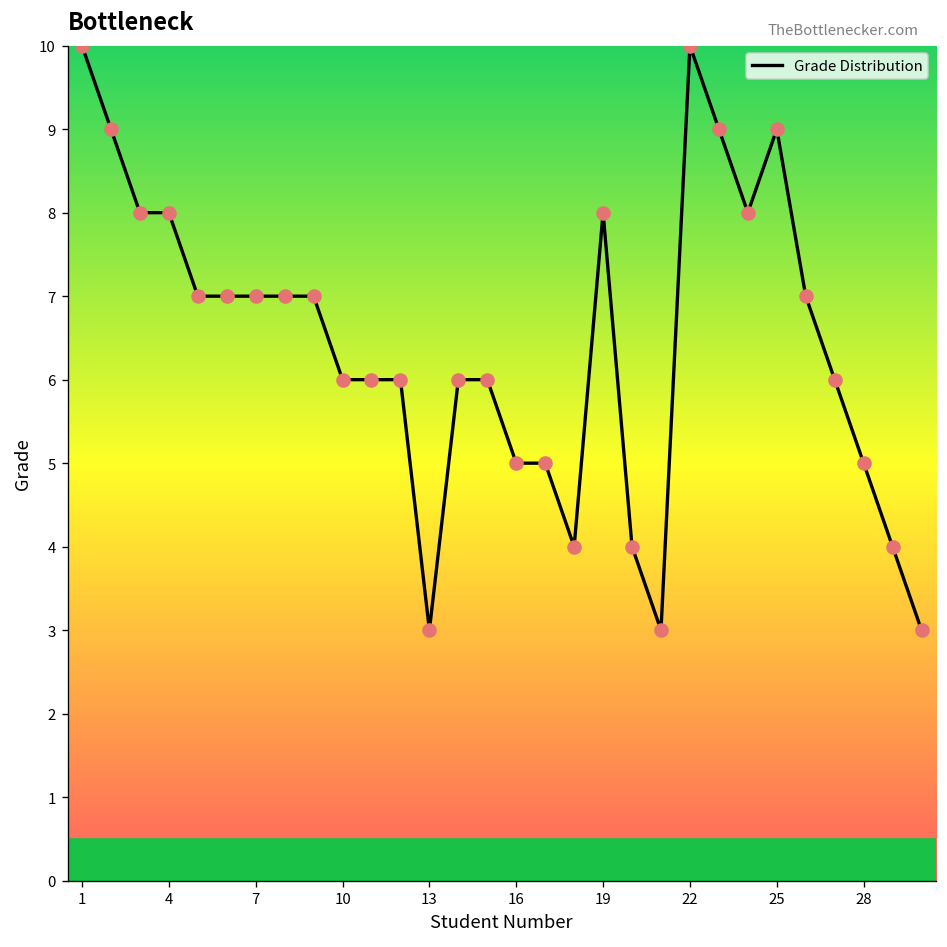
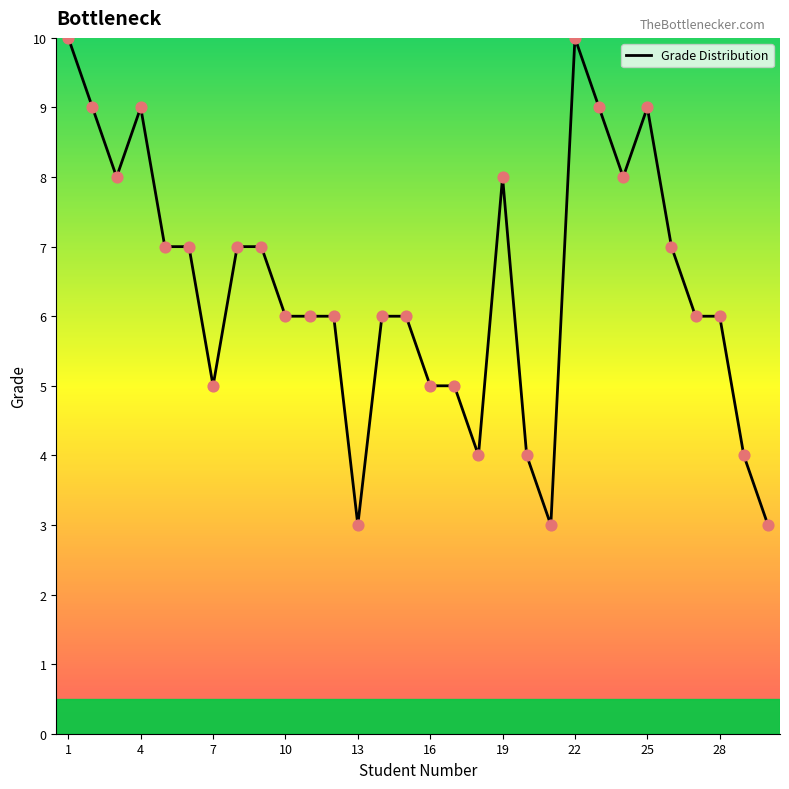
4: 8 -> 9
7: 7 -> 5
28: 5 -> 6
